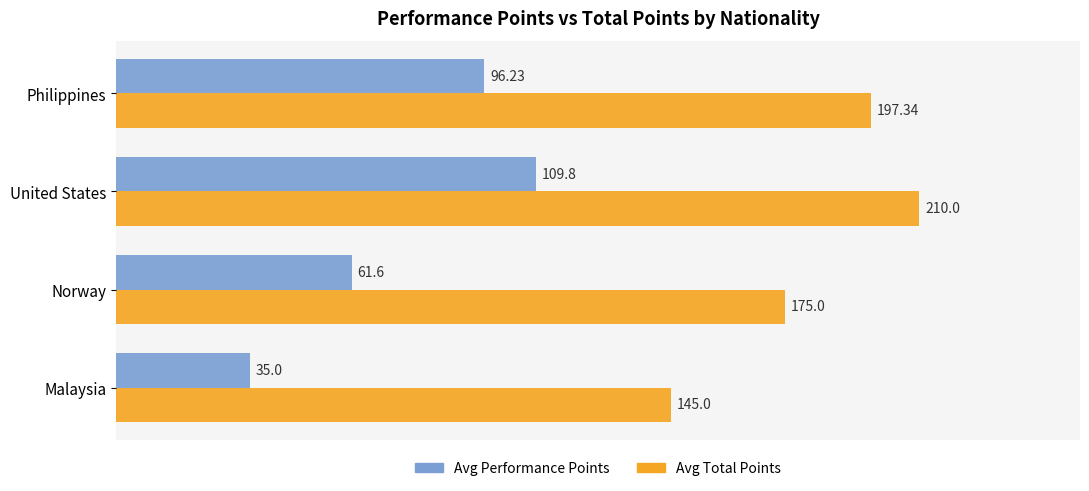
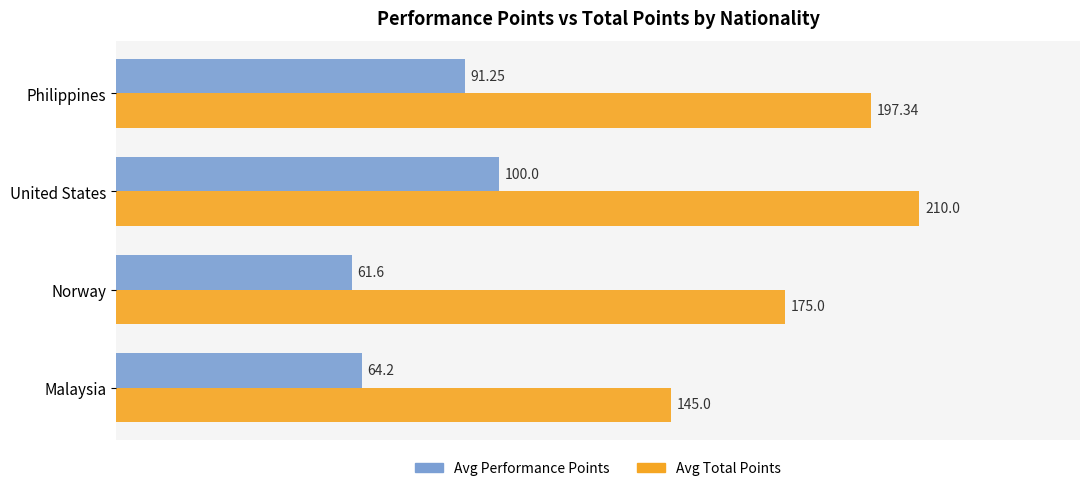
Avg Performance Points, Philippines: 96.23 -> 91.25
Avg Performance Points, United States: 109.8 -> 100.0
Avg Performance Points, Malaysia: 35.0 -> 64.2
